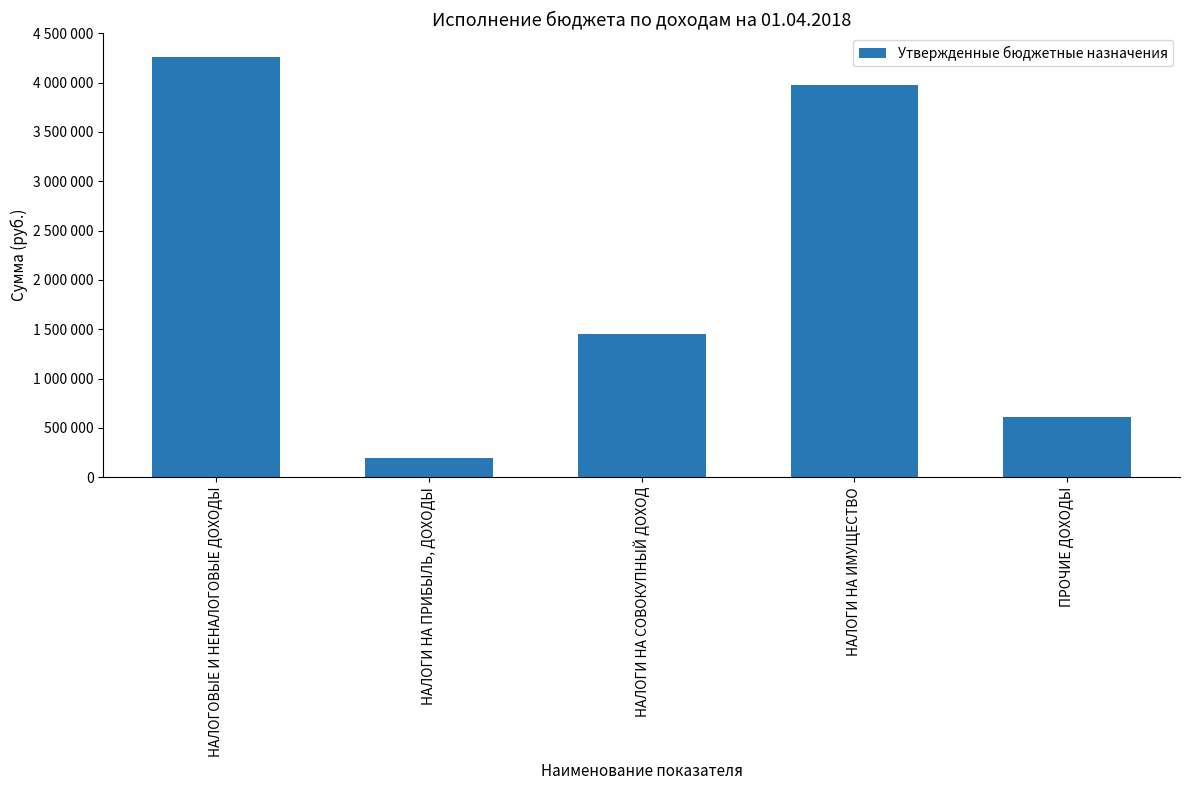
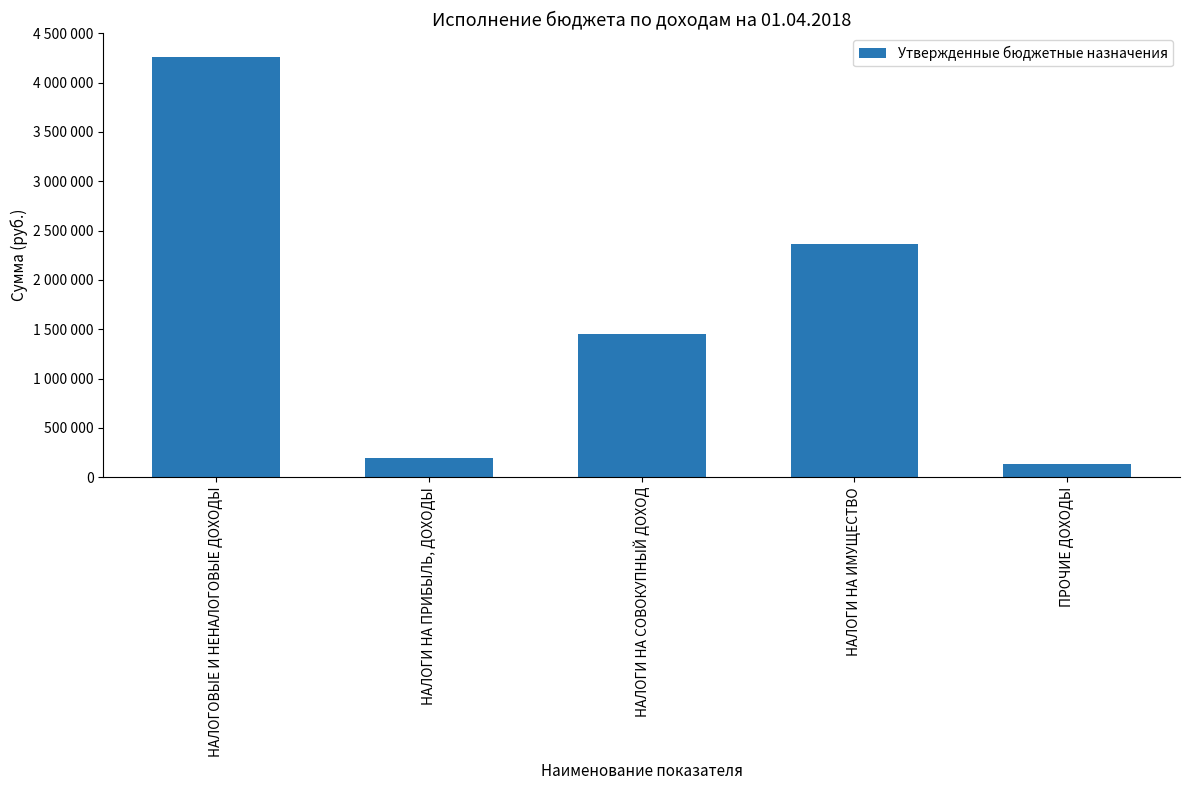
НАЛОГИ НА ИМУЩЕСТВО: 4000000 -> 2400000
ПРОЧИЕ ДОХОДЫ: 600000 -> 100000
